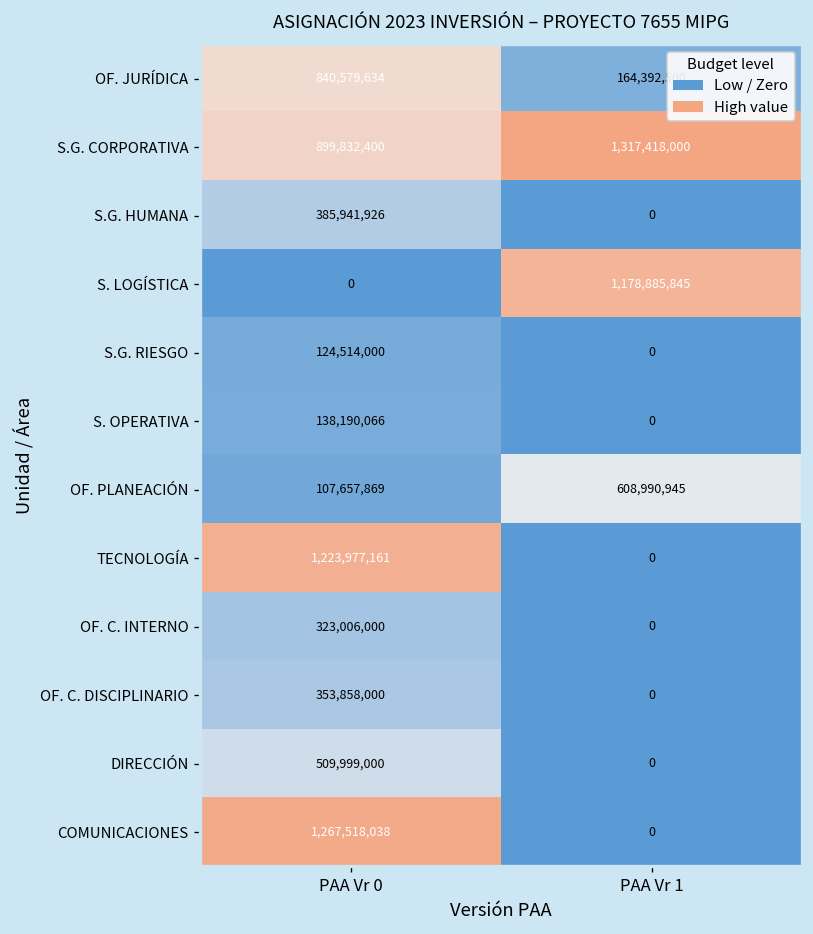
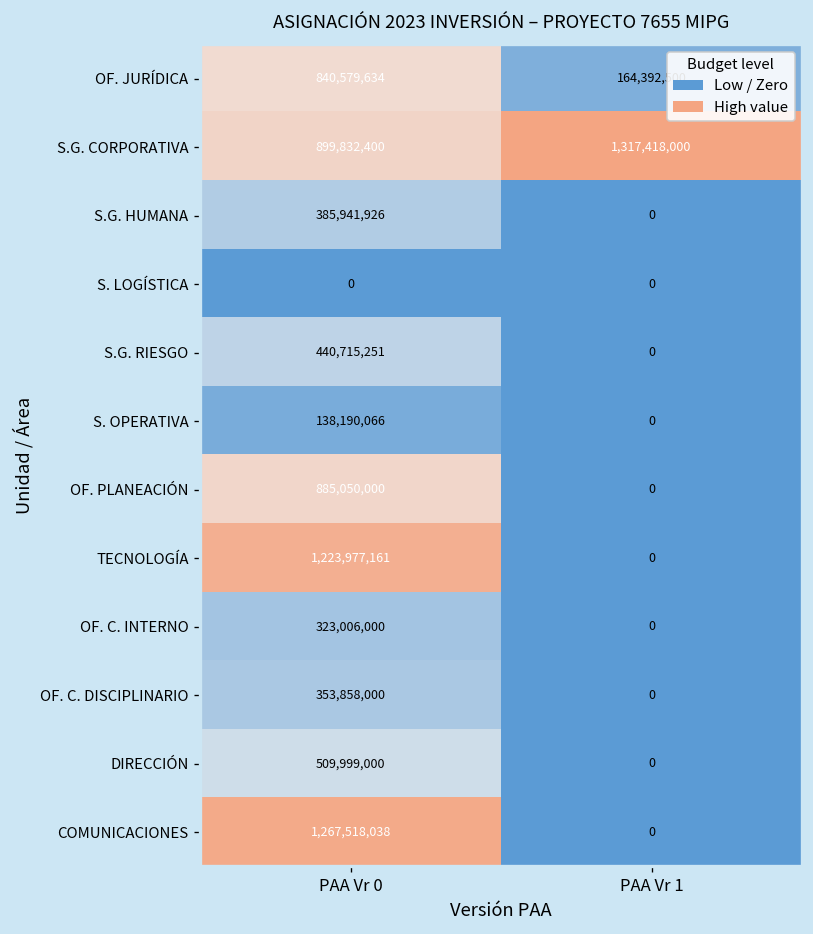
S. LOGÍSTICA, PAA Vr 1: 1,178,885,845 -> 0
S.G. RIESGO, PAA Vr 0: 124,514,000 -> 440,715,251
OF. PLANEACIÓN, PAA Vr 0: 107,657,869 -> 885,050,000
OF. PLANEACIÓN, PAA Vr 1: 608,990,945 -> 0
